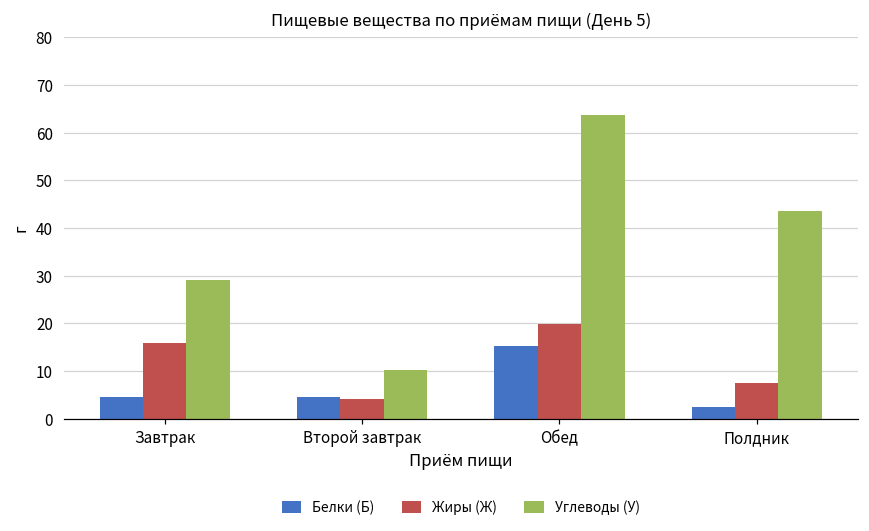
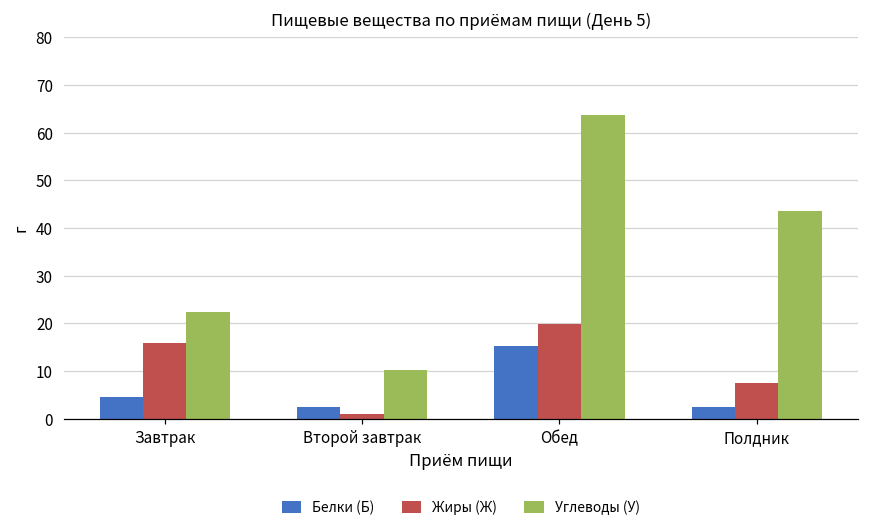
Углеводы (У), Завтрак: 29 -> 22
Белки (Б), Второй завтрак: 5 -> 3
Жиры (Ж), Второй завтрак: 4 -> 1
